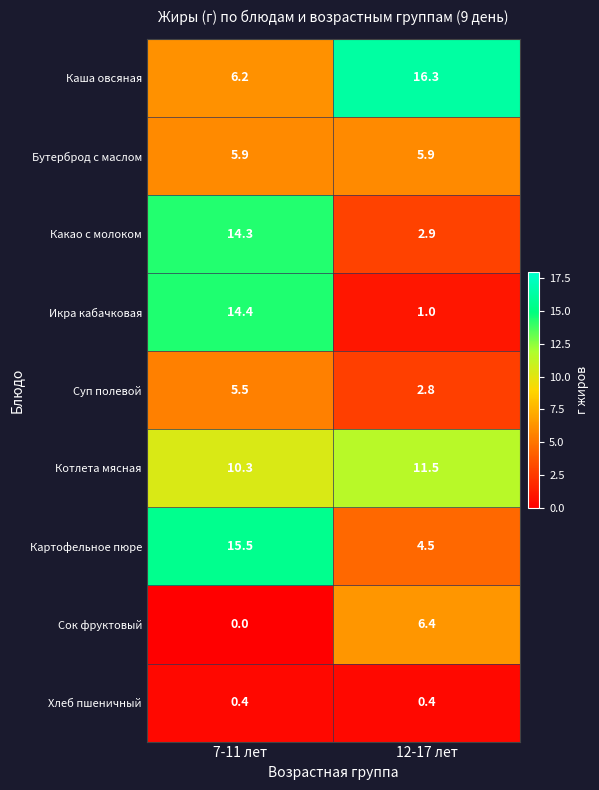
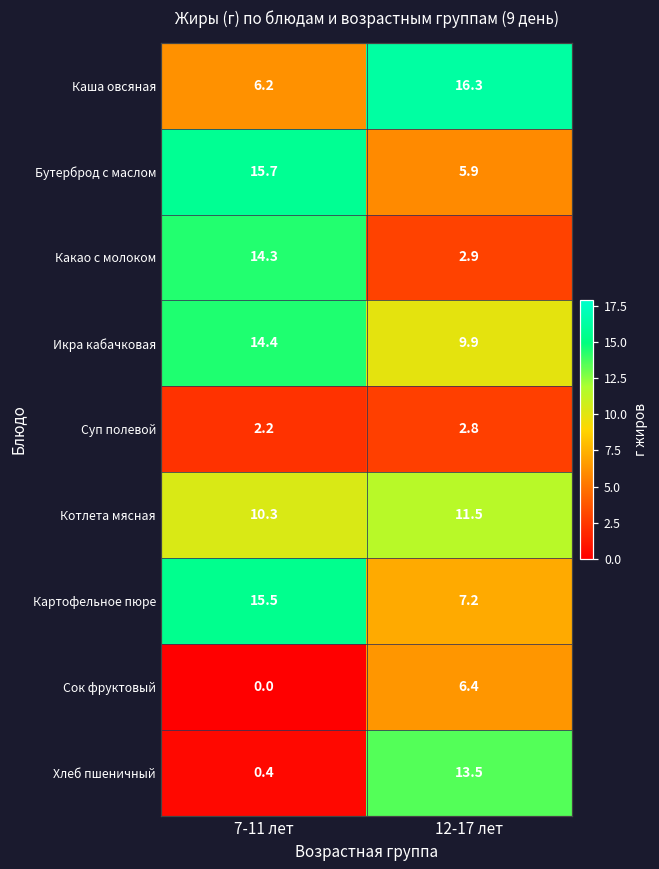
Бутерброд с маслом, 7-11 лет: 5.9 -> 15.7
Икра кабачковая, 12-17 лет: 1.0 -> 9.9
Суп полевой, 7-11 лет: 5.5 -> 2.2
Картофельное пюре, 12-17 лет: 4.5 -> 7.2
Хлеб пшеничный, 12-17 лет: 0.4 -> 13.5
